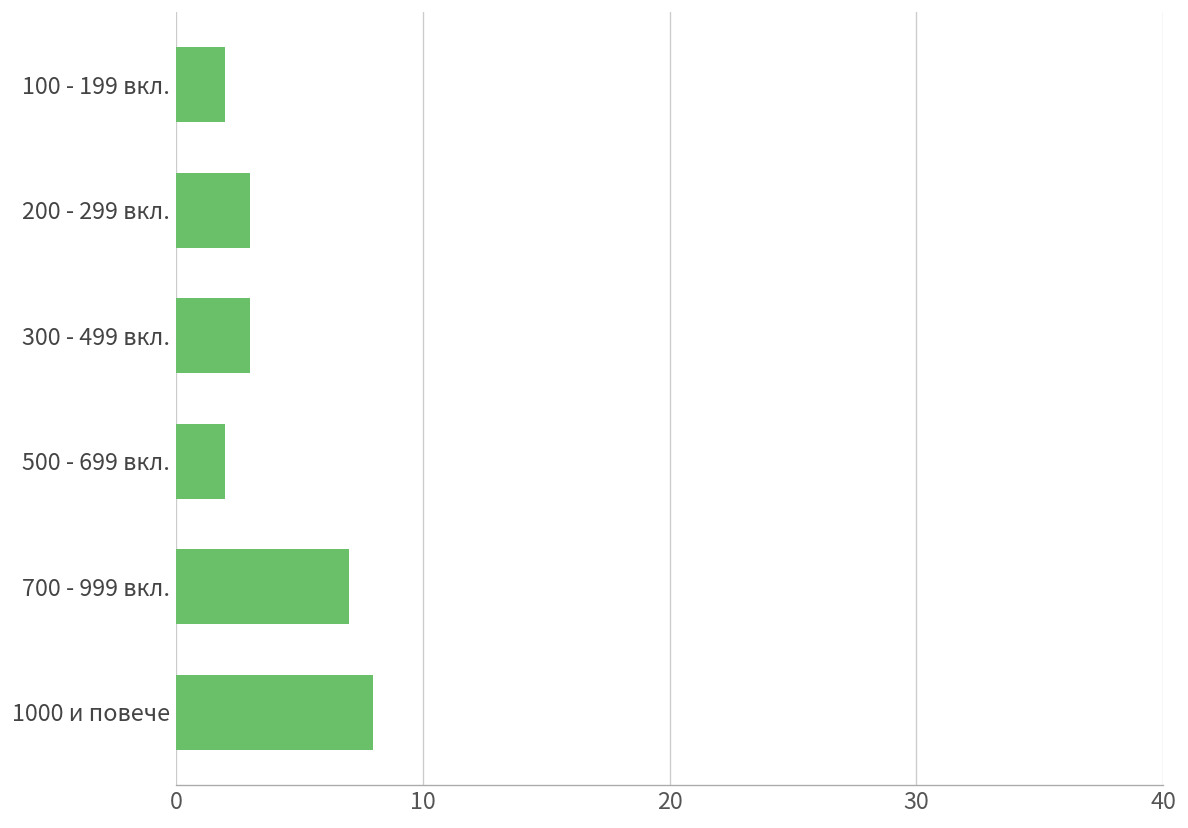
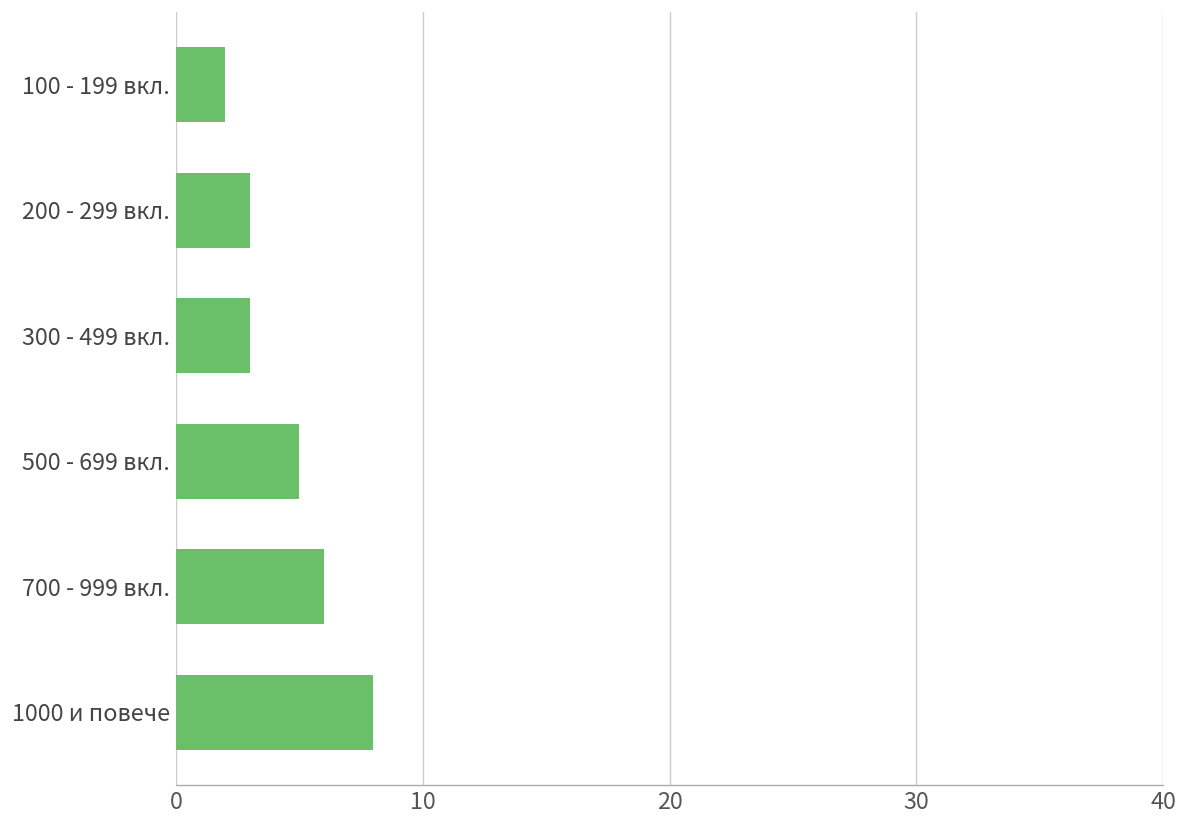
500 - 699 вкл.: 2 -> 5
700 - 999 вкл.: 7 -> 6
